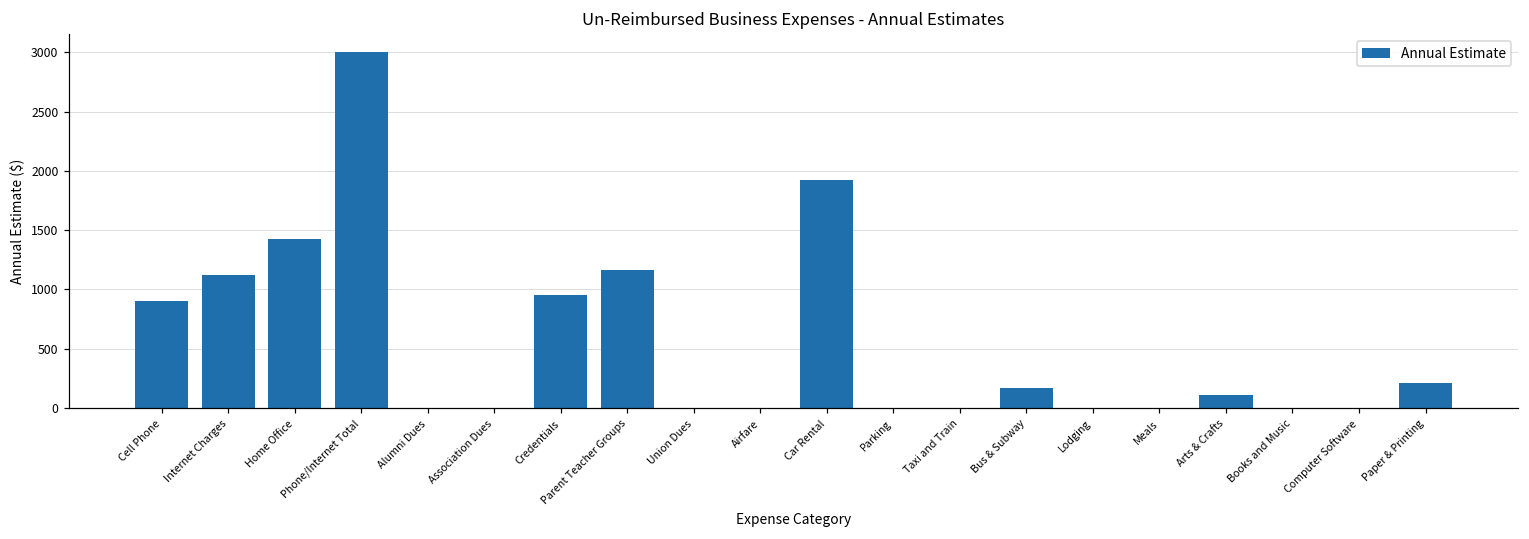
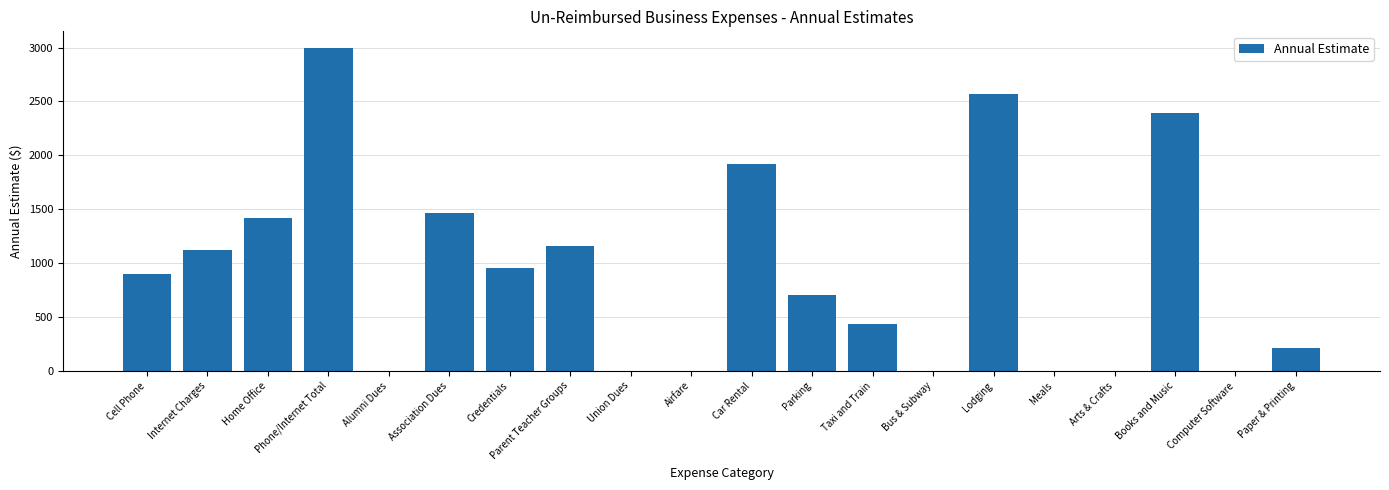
Association Dues: 0 -> 1460
Parking: 0 -> 710
Taxi and Train: 0 -> 430
Bus & Subway: 170 -> 0
Lodging: 0 -> 2570
Arts & Crafts: 110 -> 0
Books and Music: 0 -> 2390
